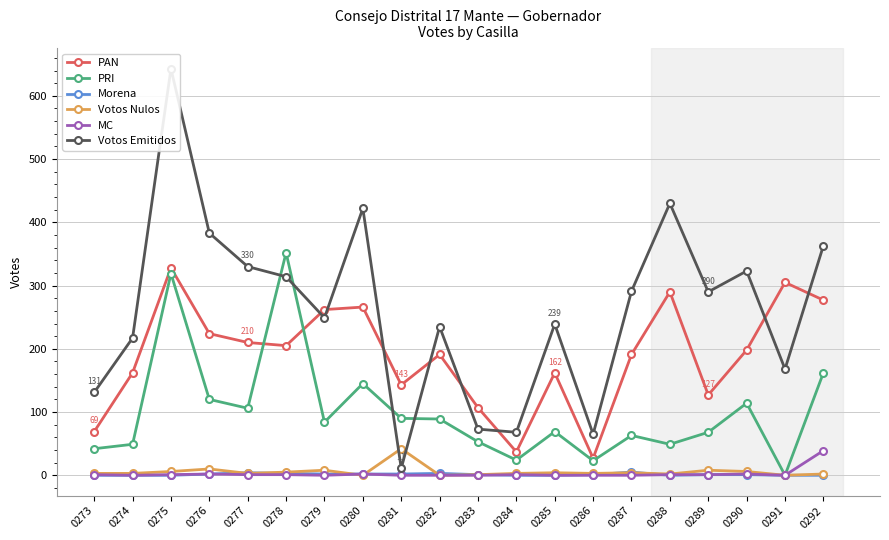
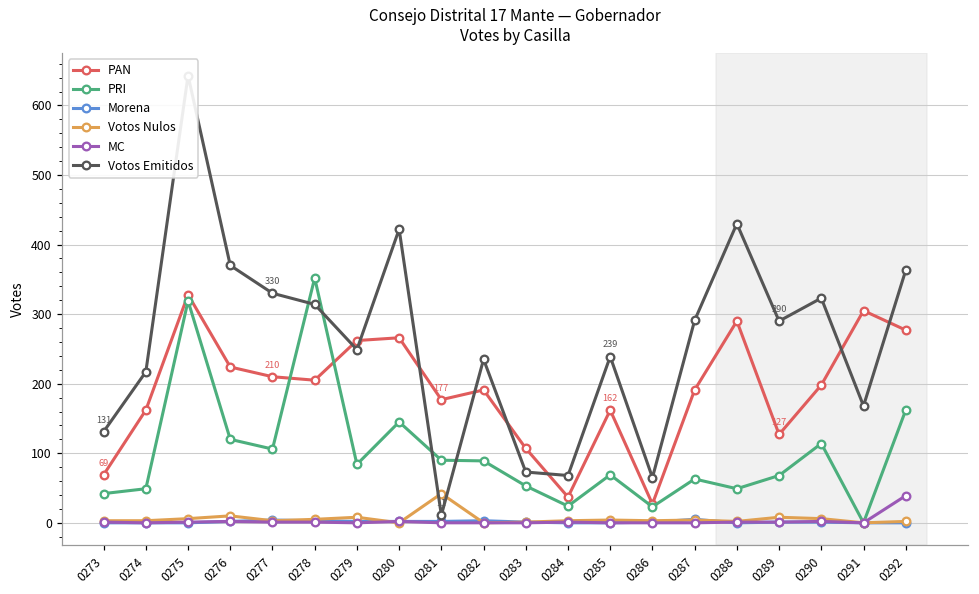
Votos Emitidos, 0276: 380 -> 370
PAN, 0281: 143 -> 177
